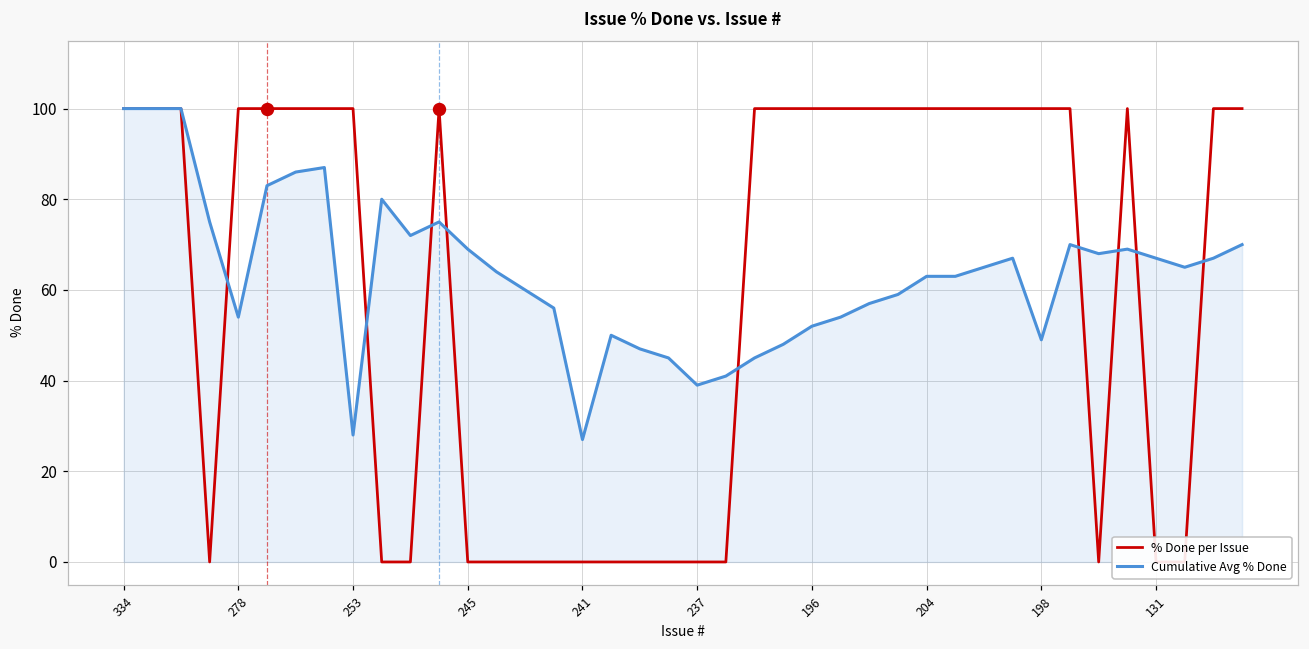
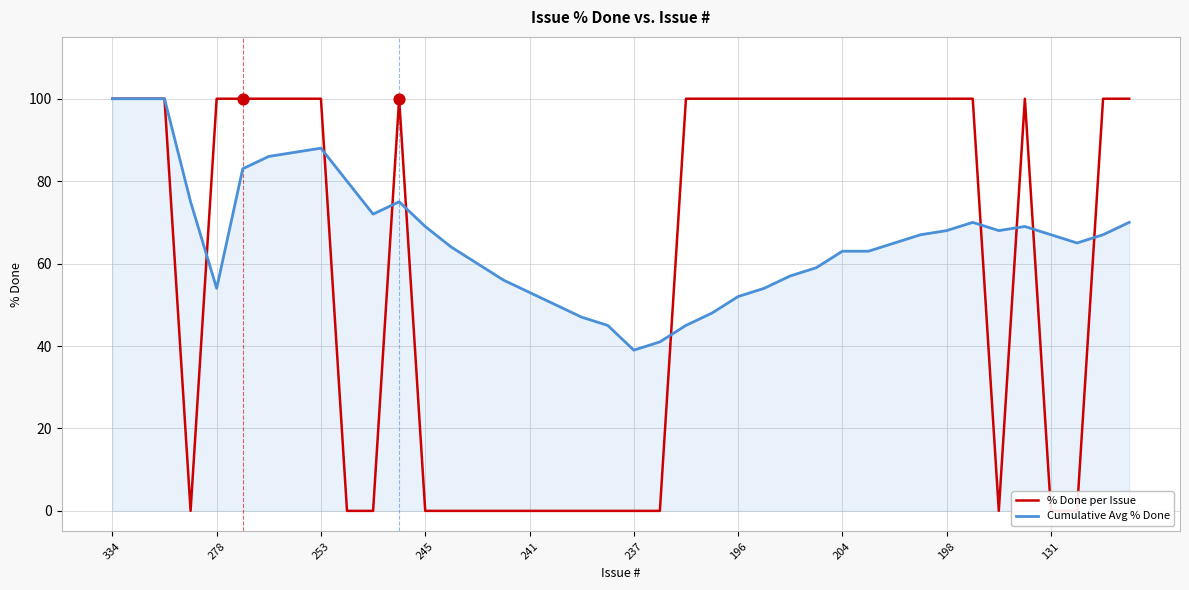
Cumulative Avg % Done, 253: 28 -> 88
Cumulative Avg % Done, 241: 27 -> 53
Cumulative Avg % Done, 198: 49 -> 68
